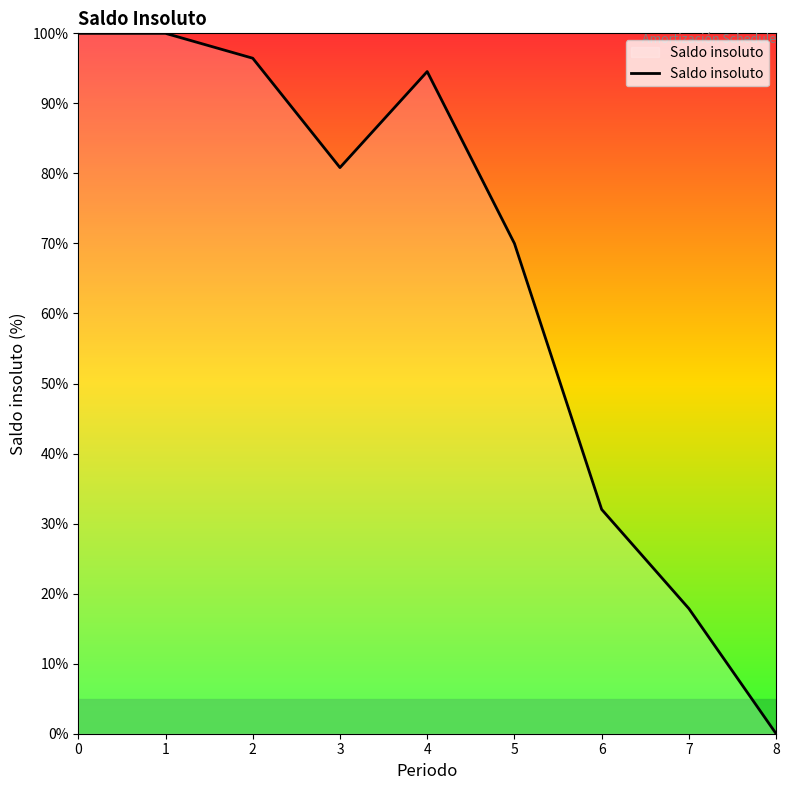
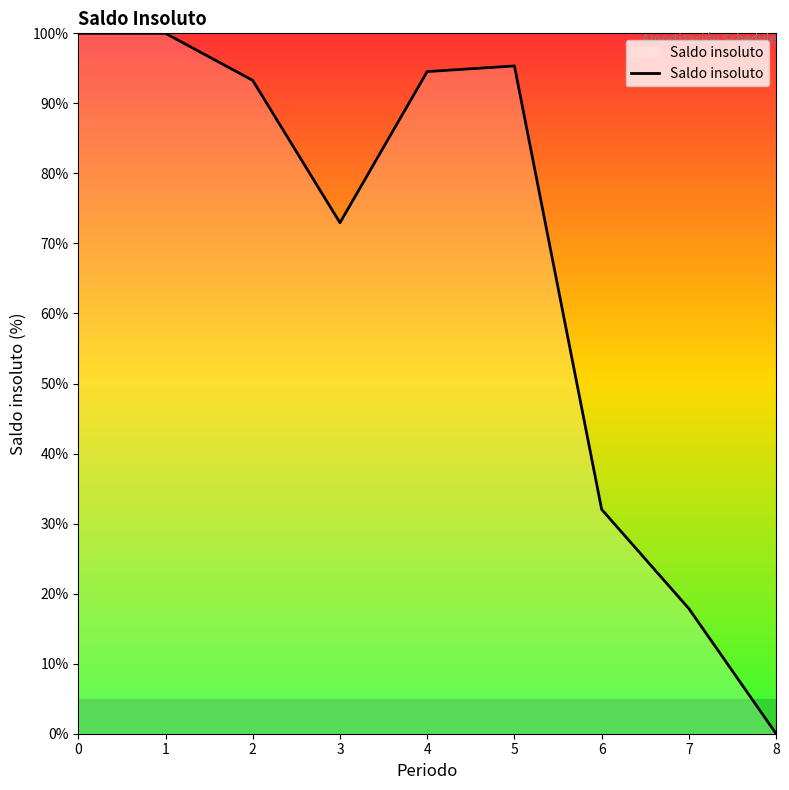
2: 96% -> 93%
3: 81% -> 73%
5: 70% -> 95%
